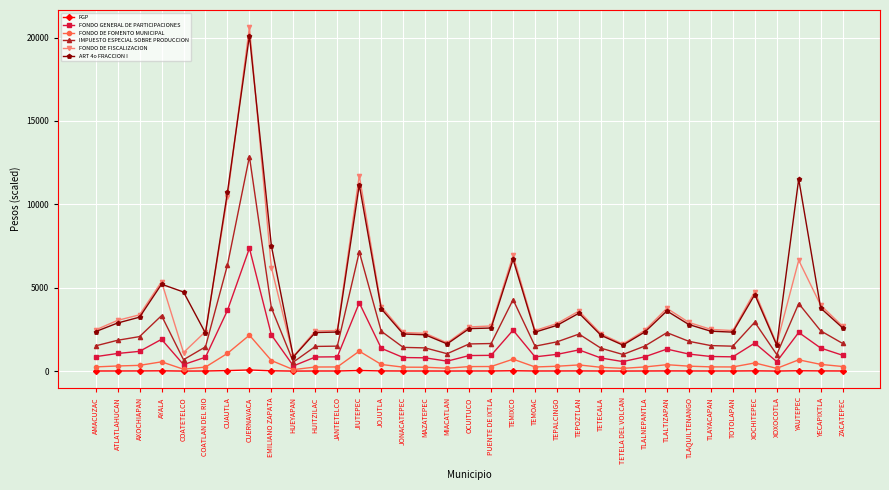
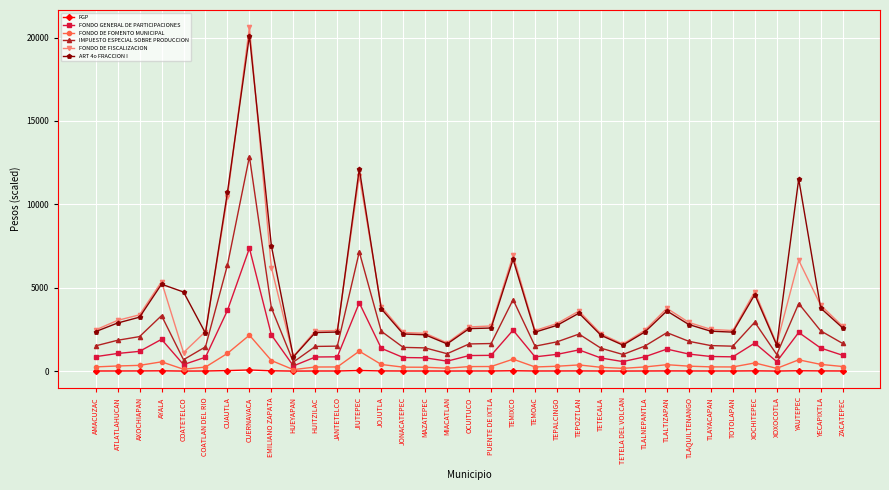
ART 4o FRACCION I, JIUTEPEC: 11200 -> 12100
